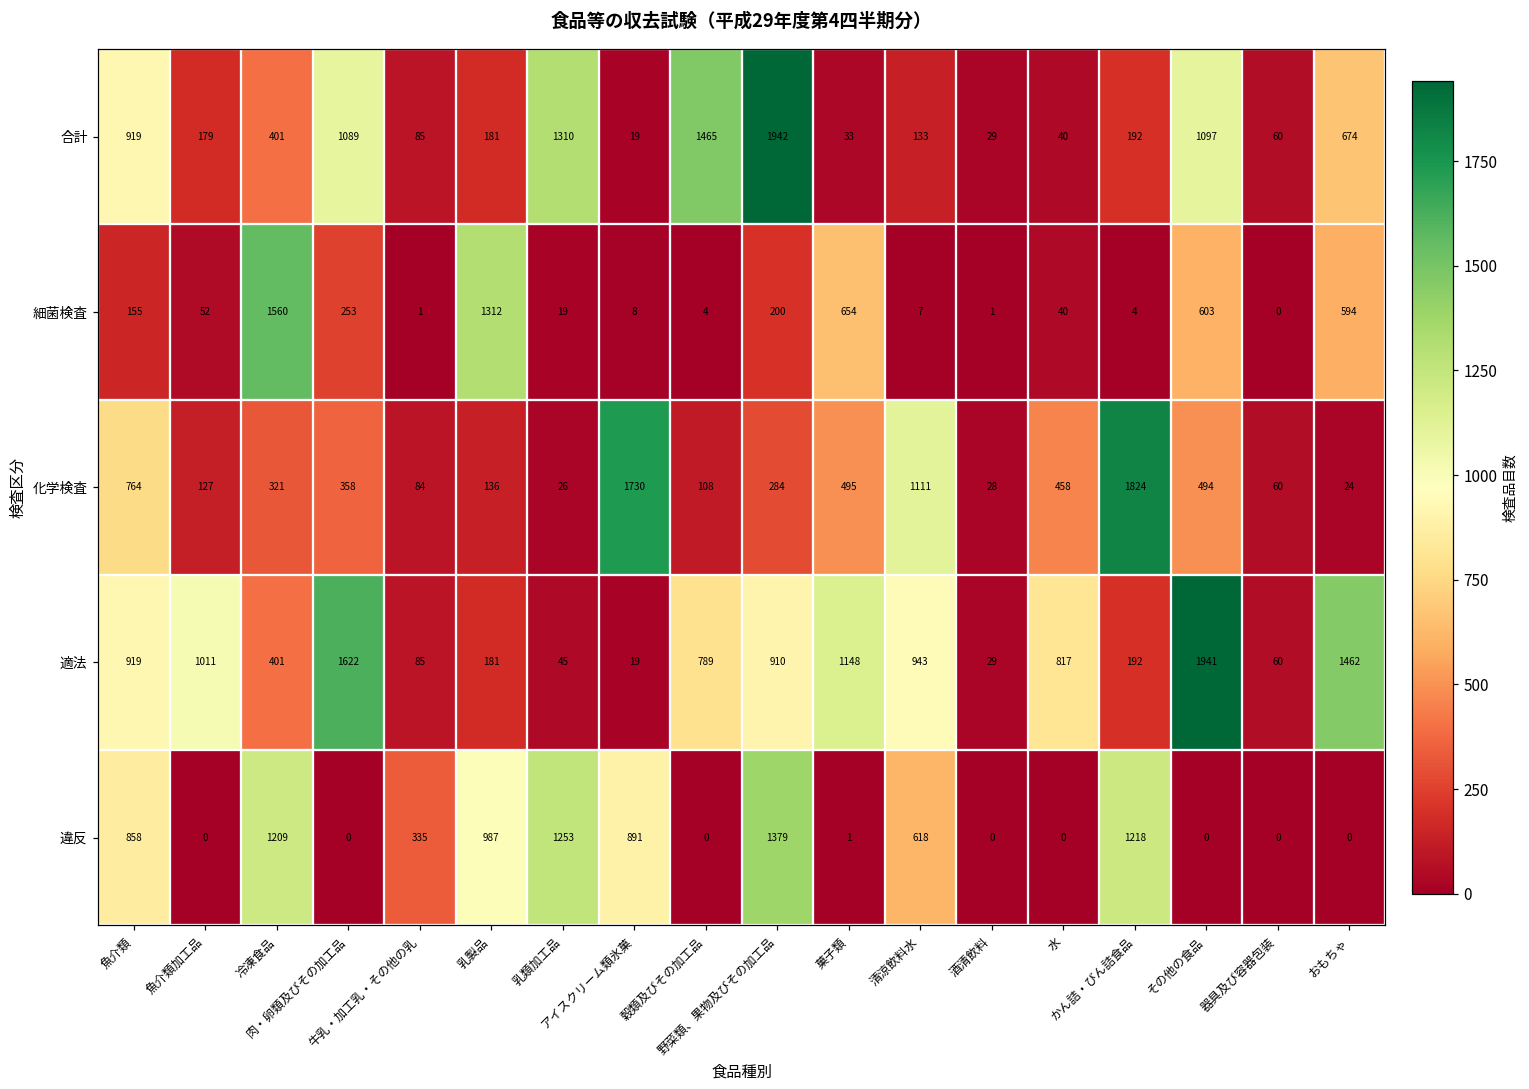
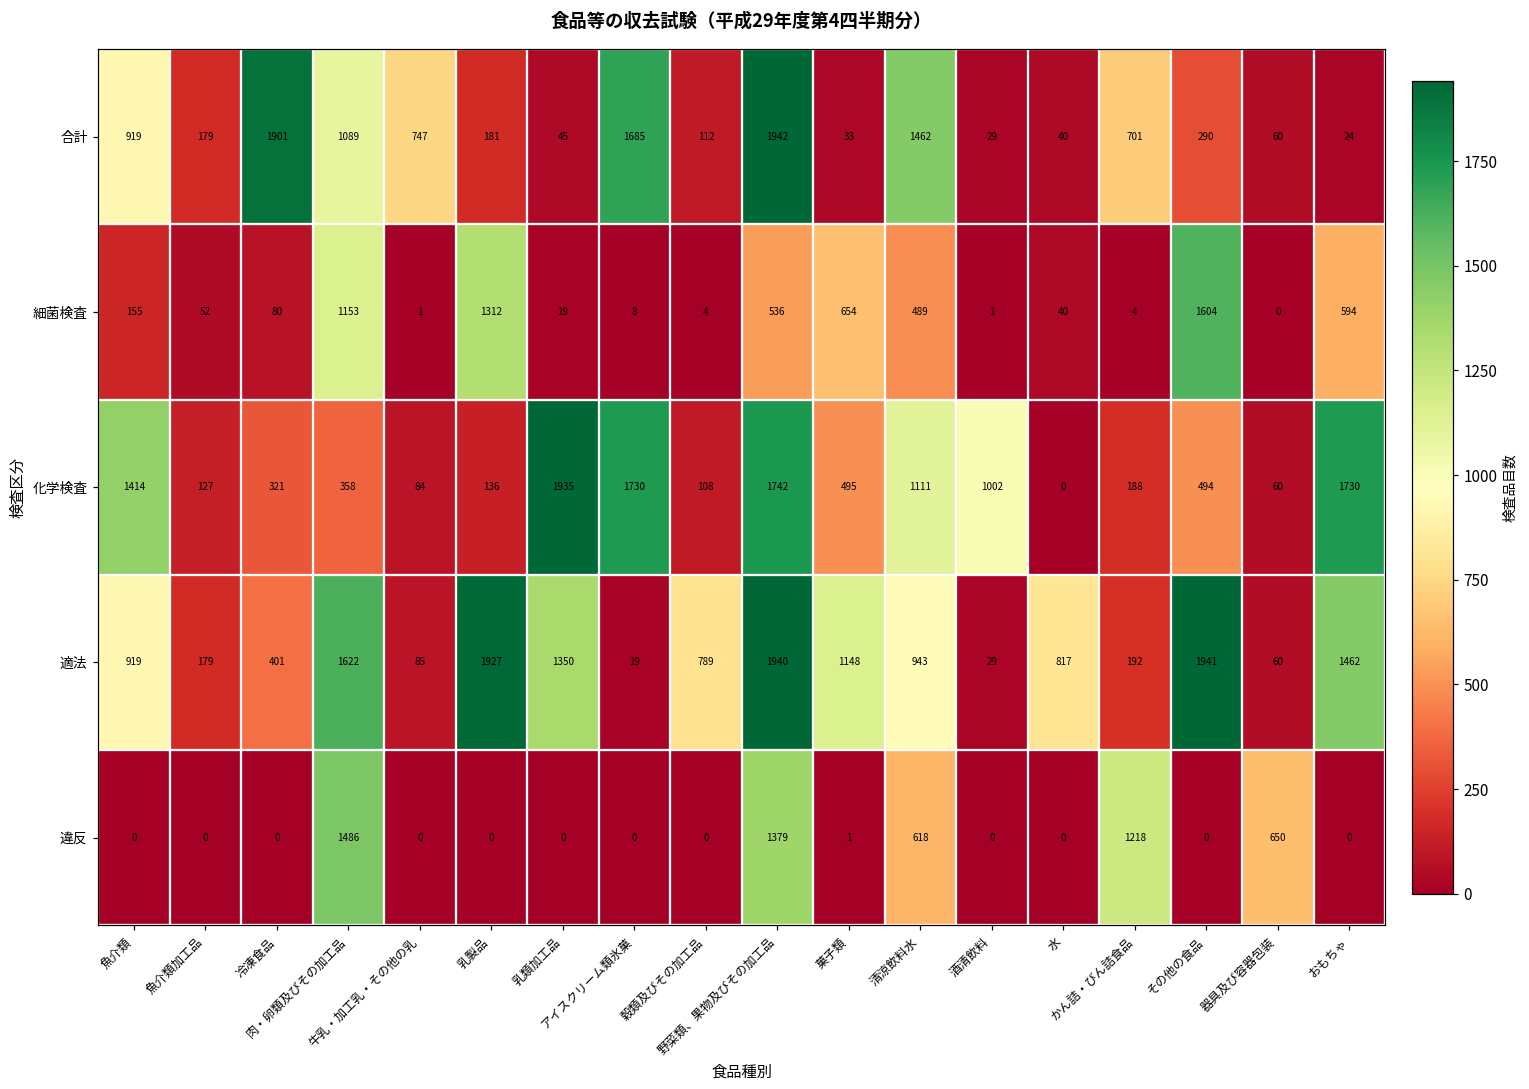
合計, 冷凍食品: 401 -> 1901
合計, 牛乳・加工乳・その他の乳: 85 -> 747
合計, 乳類加工品: 1310 -> 45
合計, アイスクリーム類氷菓: 19 -> 1685
合計, 穀類及びその加工品: 1465 -> 112
合計, 清涼飲料水: 133 -> 1462
合計, かん詰・びん詰食品: 192 -> 701
合計, その他の食品: 1097 -> 290
合計, おもちゃ: 674 -> 24
細菌検査, 冷凍食品: 1560 -> 80
細菌検査, 肉・卵類及びその加工品: 253 -> 1153
細菌検査, 野菜類、果物及びその加工品: 200 -> 536
細菌検査, 清涼飲料水: 7 -> 489
細菌検査, その他の食品: 603 -> 1604
化学検査, 魚介類: 764 -> 1414
化学検査, 乳類加工品: 26 -> 1935
化学検査, 野菜類、果物及びその加工品: 284 -> 1742
化学検査, 酒清飲料: 28 -> 1002
化学検査, 水: 458 -> 0
化学検査, かん詰・びん詰食品: 1824 -> 188
化学検査, おもちゃ: 24 -> 1730
適法, 魚介類加工品: 1011 -> 179
適法, 乳製品: 181 -> 1927
適法, 乳類加工品: 45 -> 1350
適法, 野菜類、果物及びその加工品: 910 -> 1940
違反, 魚介類: 858 -> 0
違反, 冷凍食品: 1209 -> 0
違反, 肉・卵類及びその加工品: 0 -> 1486
違反, 牛乳・加工乳・その他の乳: 335 -> 0
違反, 乳製品: 987 -> 0
違反, 乳類加工品: 1253 -> 0
違反, アイスクリーム類氷菓: 891 -> 0
違反, 器具及び容器包装: 0 -> 650
